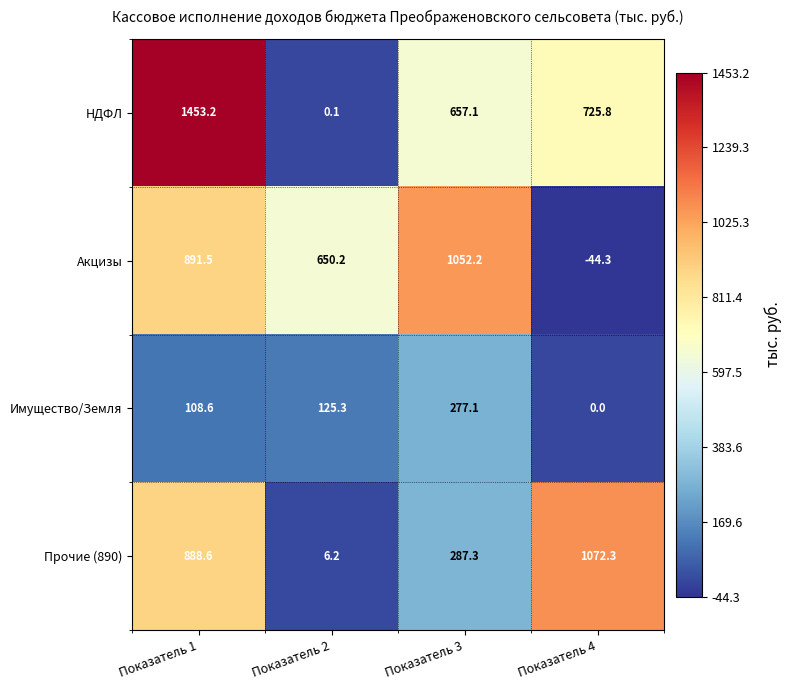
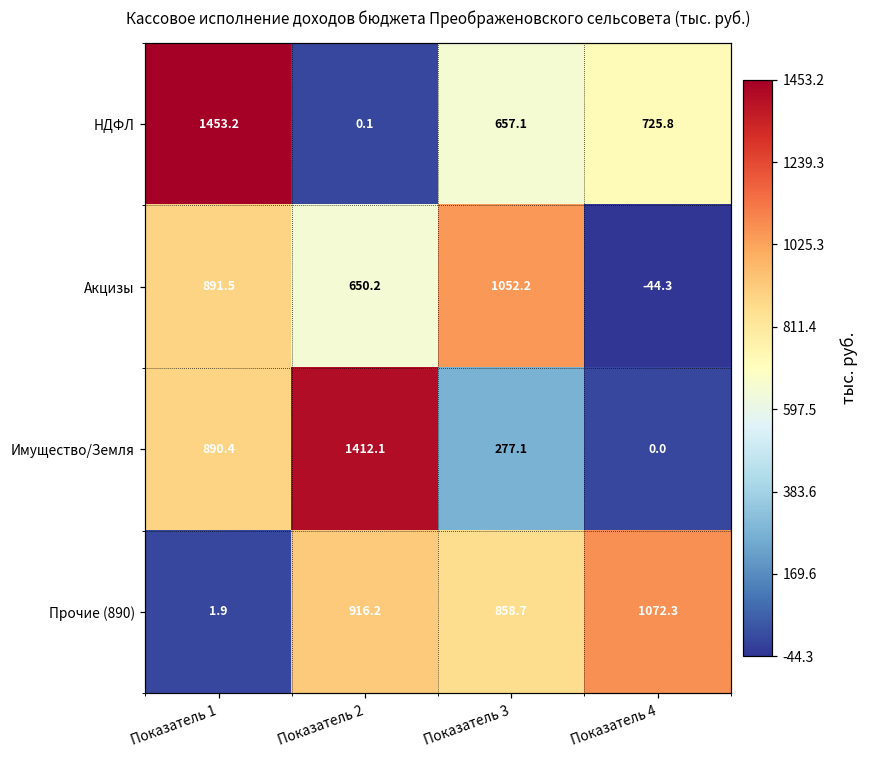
Имущество/Земля, Показатель 1: 108.6 -> 890.4
Имущество/Земля, Показатель 2: 125.3 -> 1412.1
Прочие (890), Показатель 1: 888.6 -> 1.9
Прочие (890), Показатель 2: 6.2 -> 916.2
Прочие (890), Показатель 3: 287.3 -> 858.7
